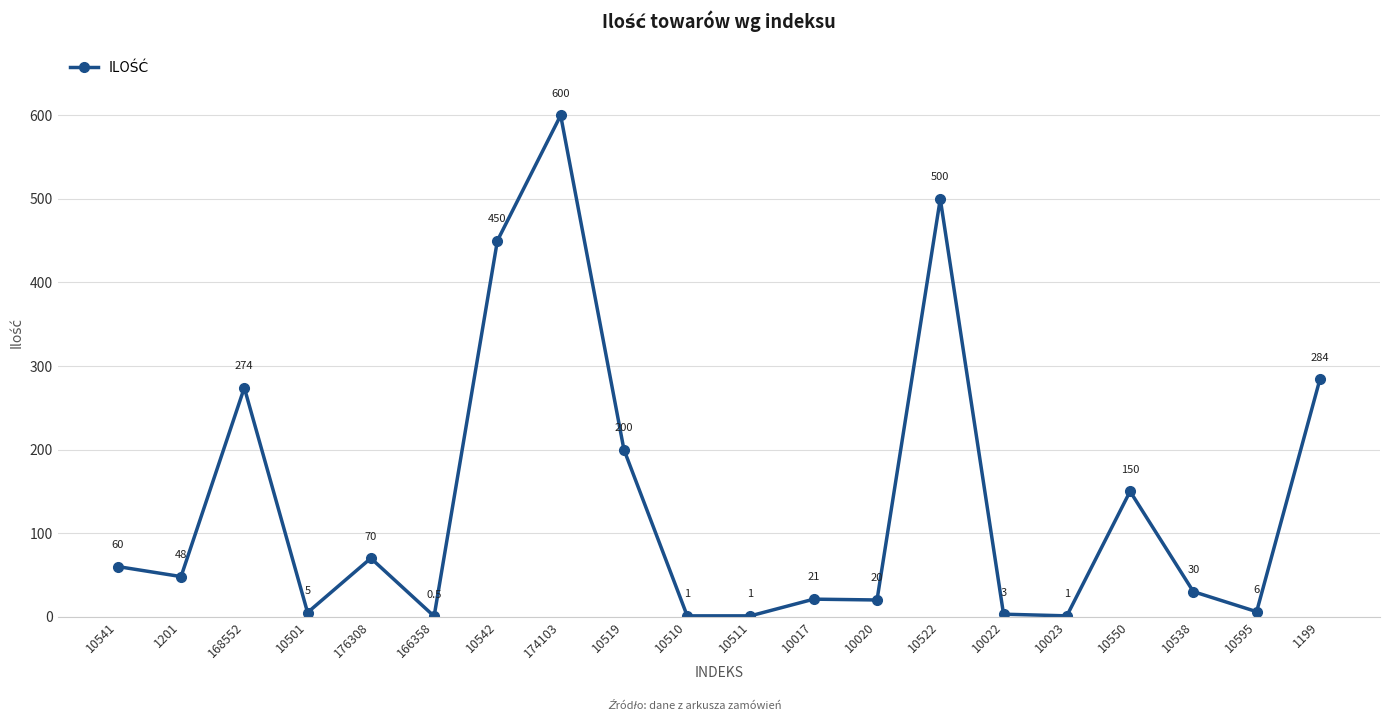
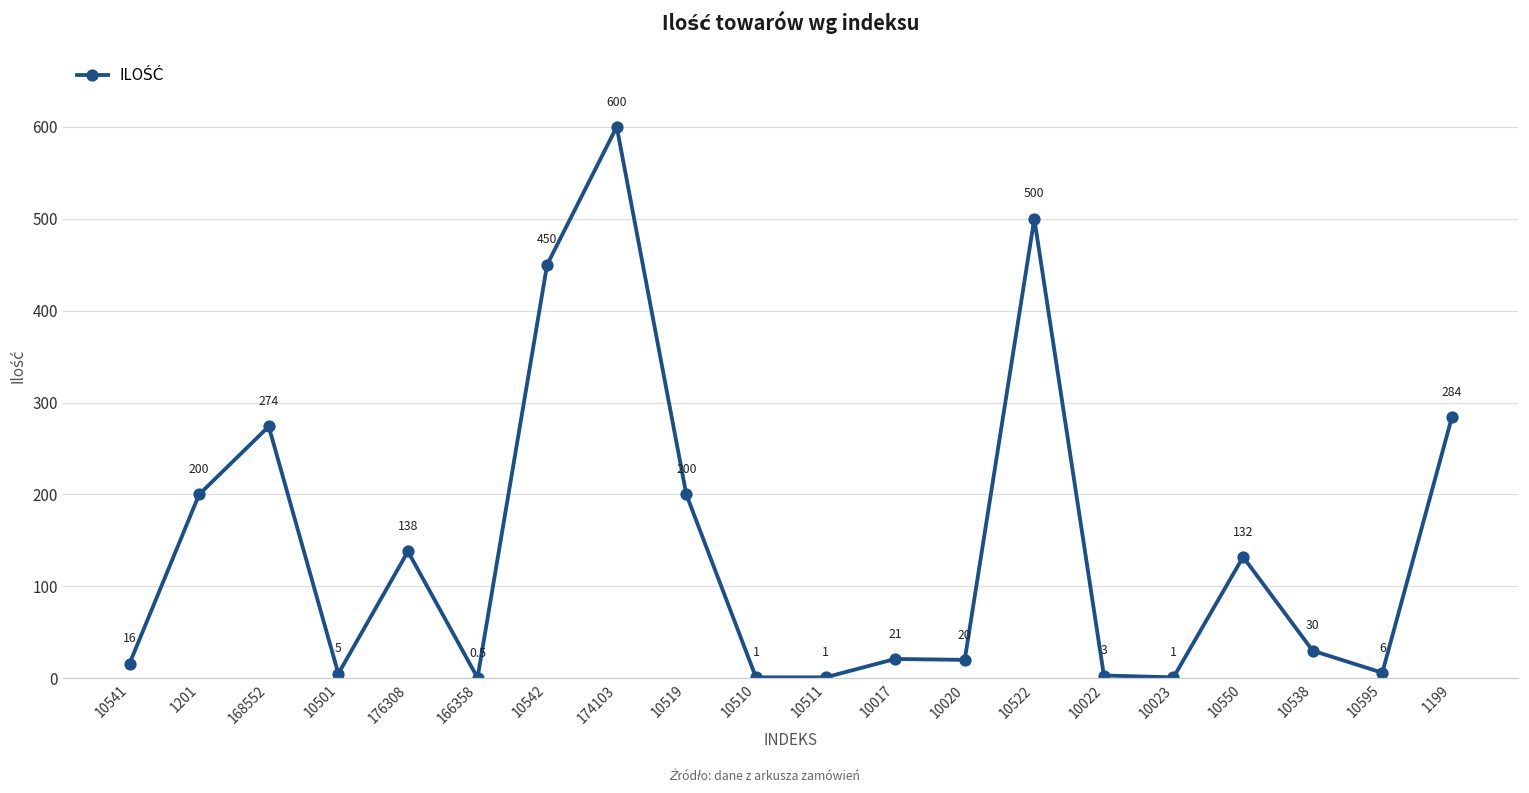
10541: 60 -> 16
1201: 48 -> 200
176308: 70 -> 138
10550: 150 -> 132
